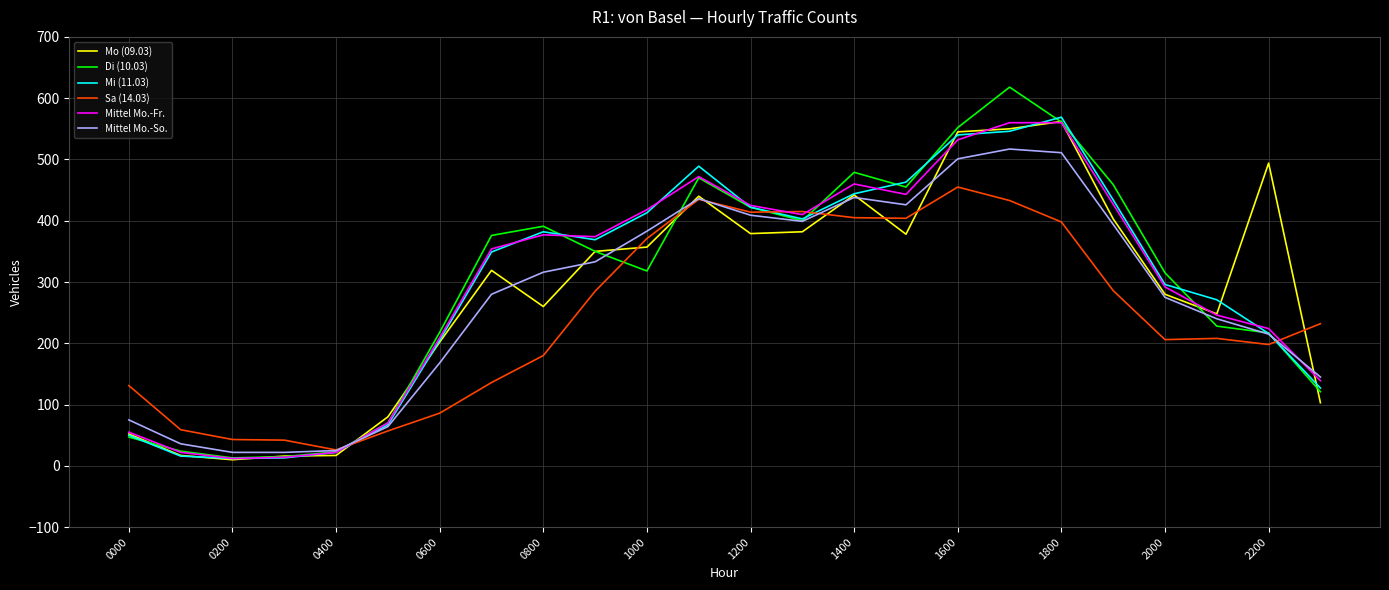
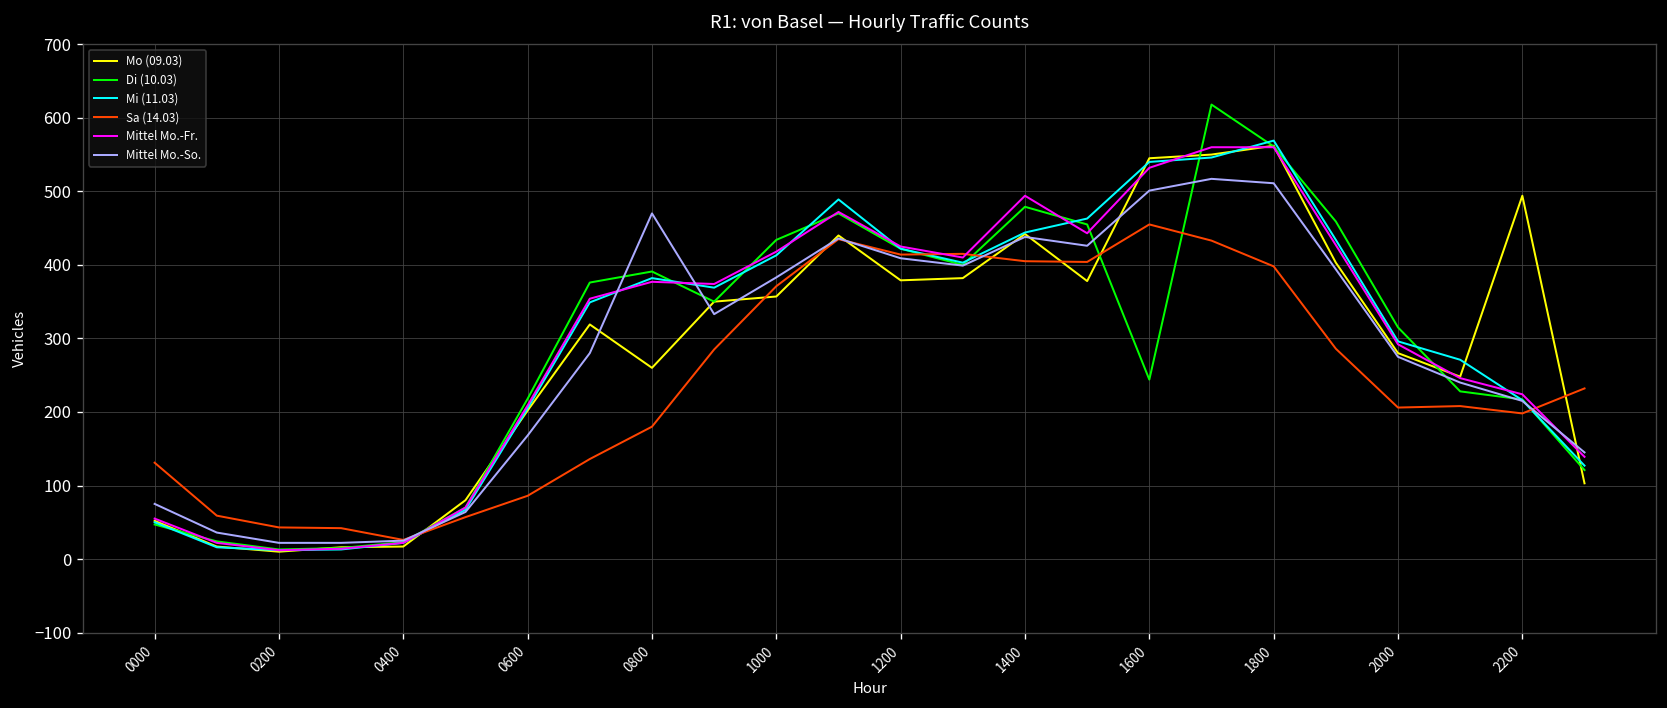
Mittel Mo.-So., 0800: 320 -> 470
Di (10.03), 1000: 320 -> 430
Mittel Mo.-Fr., 1400: 460 -> 490
Di (10.03), 1600: 550 -> 240
